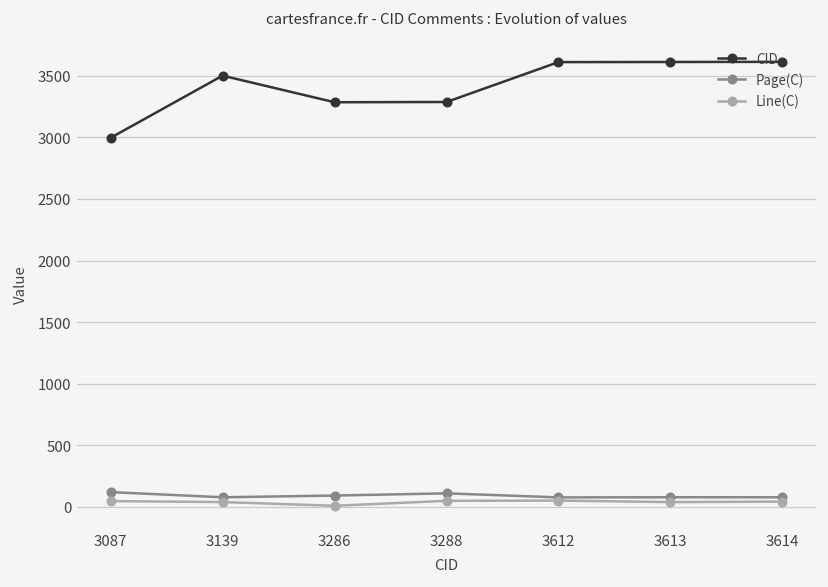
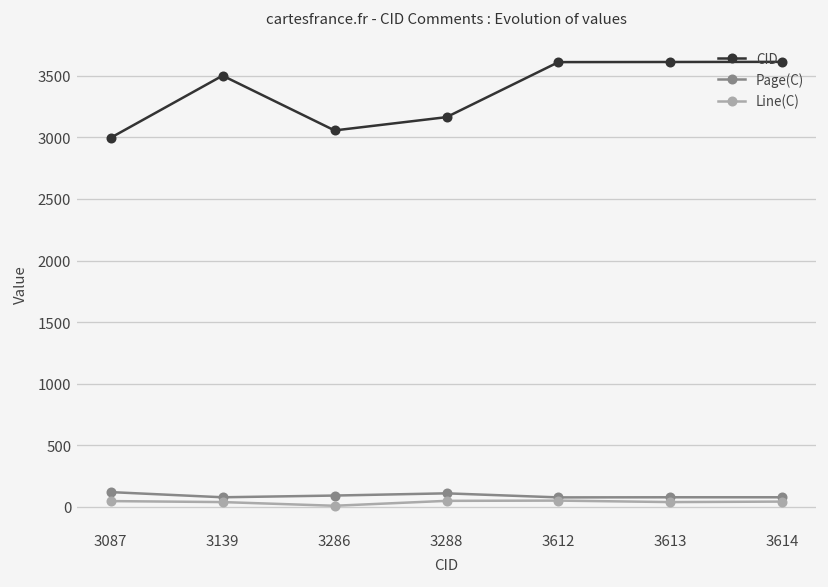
CID, 3286: 3290 -> 3060
CID, 3288: 3290 -> 3170
